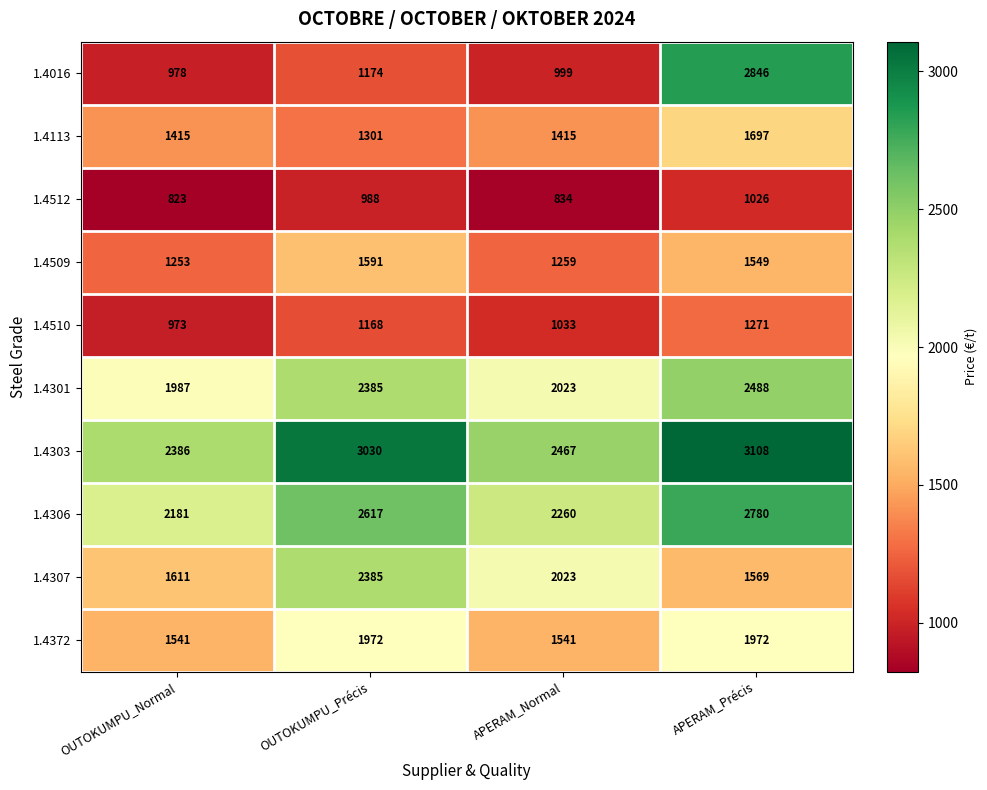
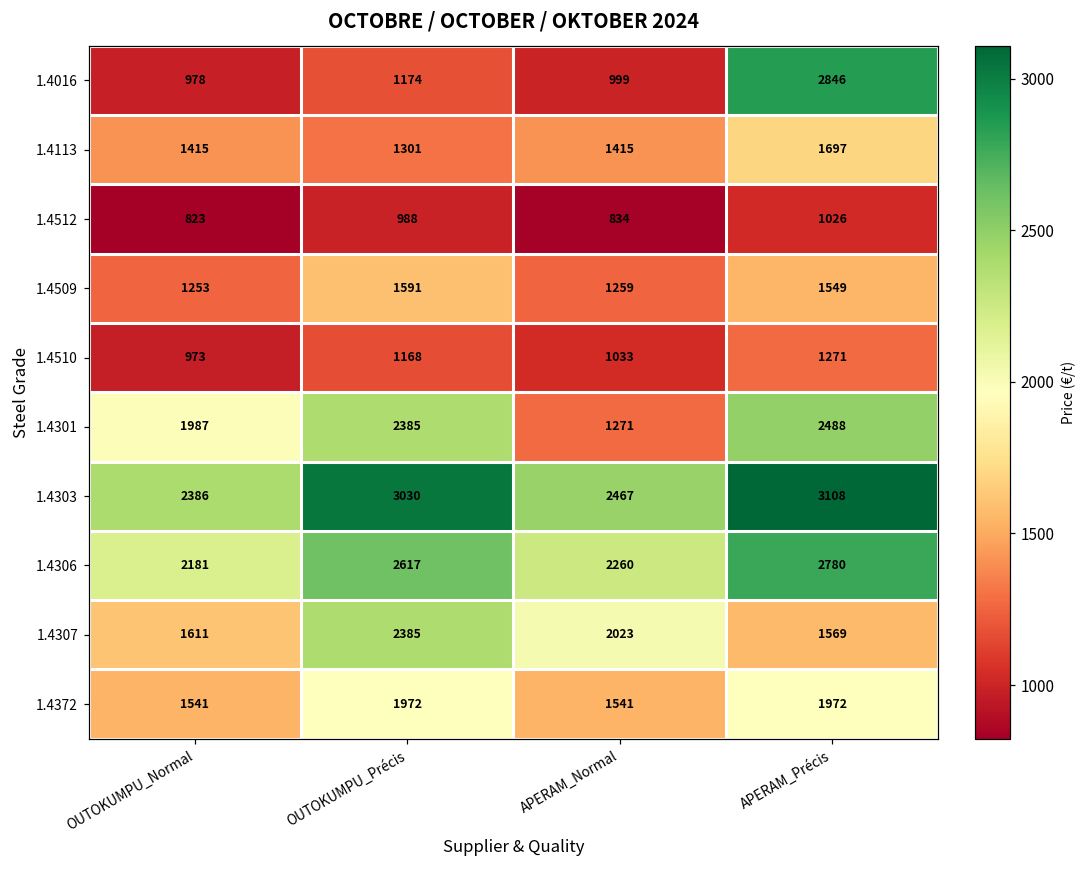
1.4301, APERAM_Normal: 2023 -> 1271
